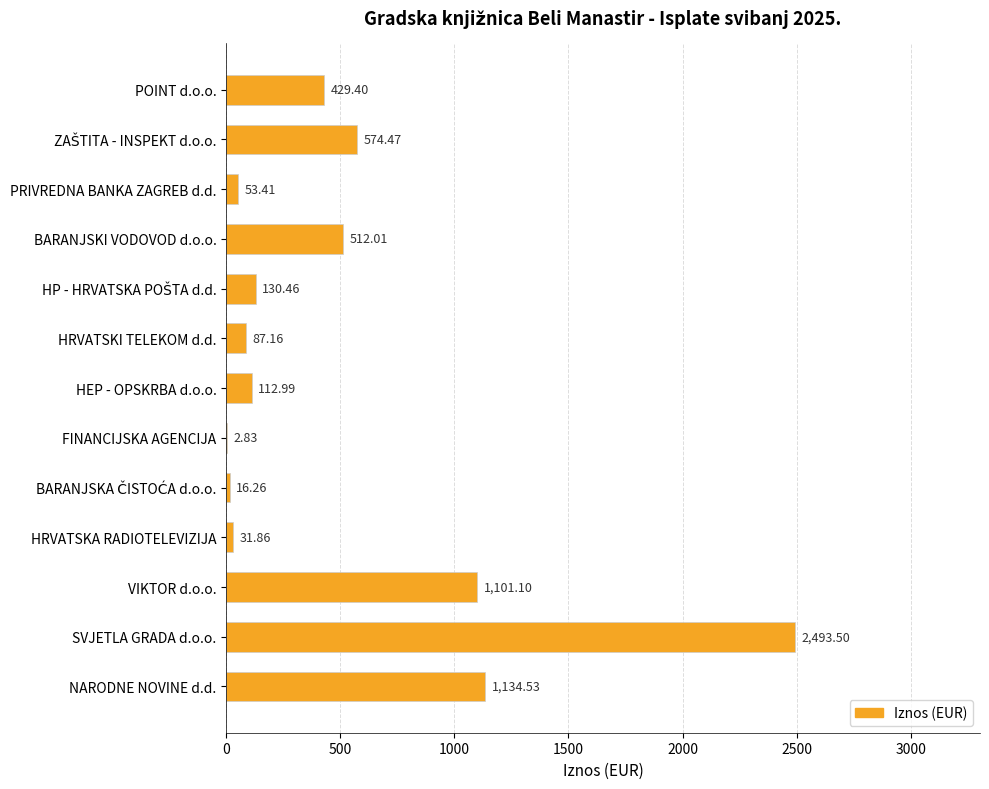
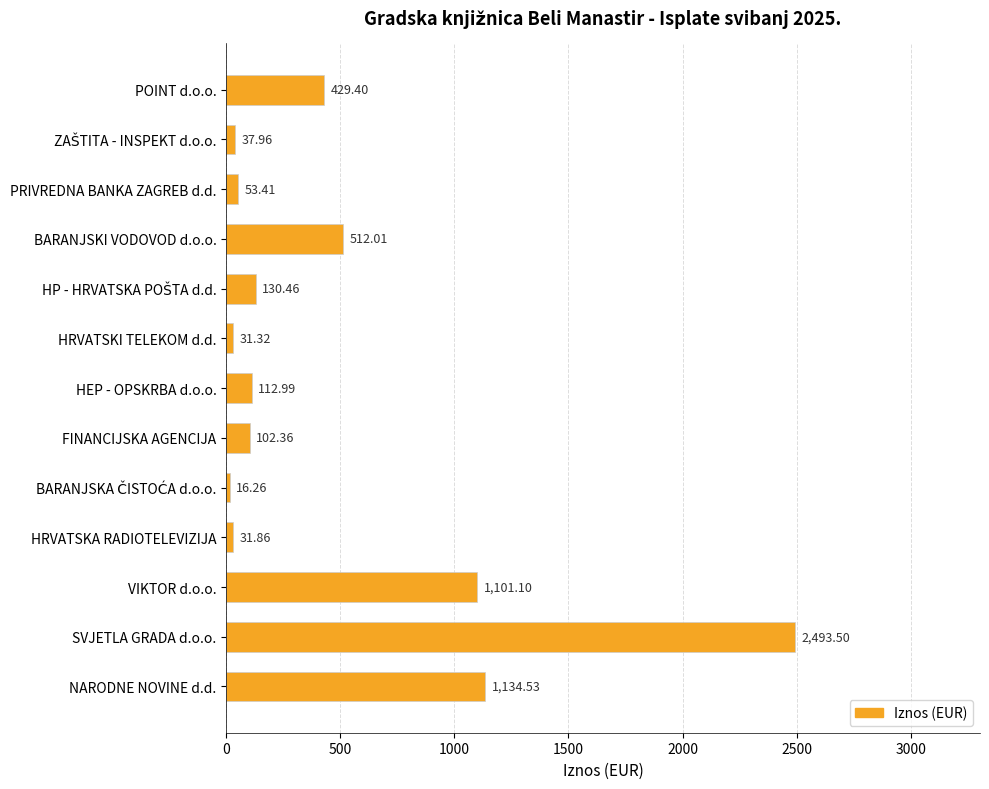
ZAŠTITA - INSPEKT d.o.o.: 574.47 -> 37.96
HRVATSKI TELEKOM d.d.: 87.16 -> 31.32
FINANCIJSKA AGENCIJA: 2.83 -> 102.36
